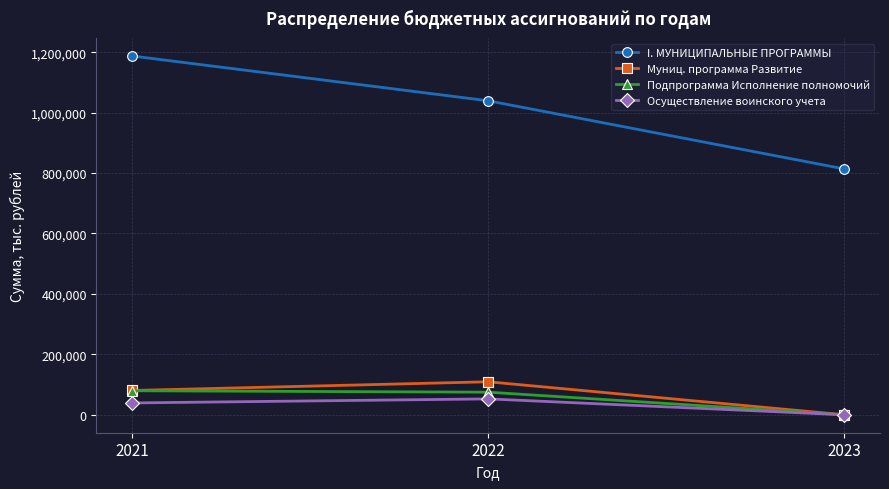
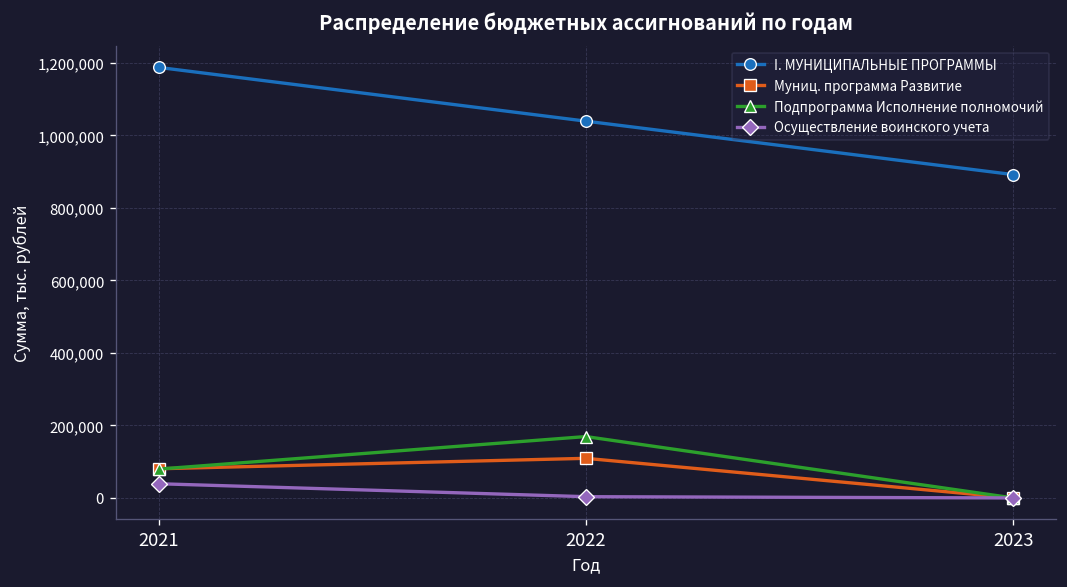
Подпрограмма Исполнение полномочий, 2022: 70,000 -> 170,000
Осуществление воинского учета, 2022: 50,000 -> 0
I. МУНИЦИПАЛЬНЫЕ ПРОГРАММЫ, 2023: 810,000 -> 890,000
